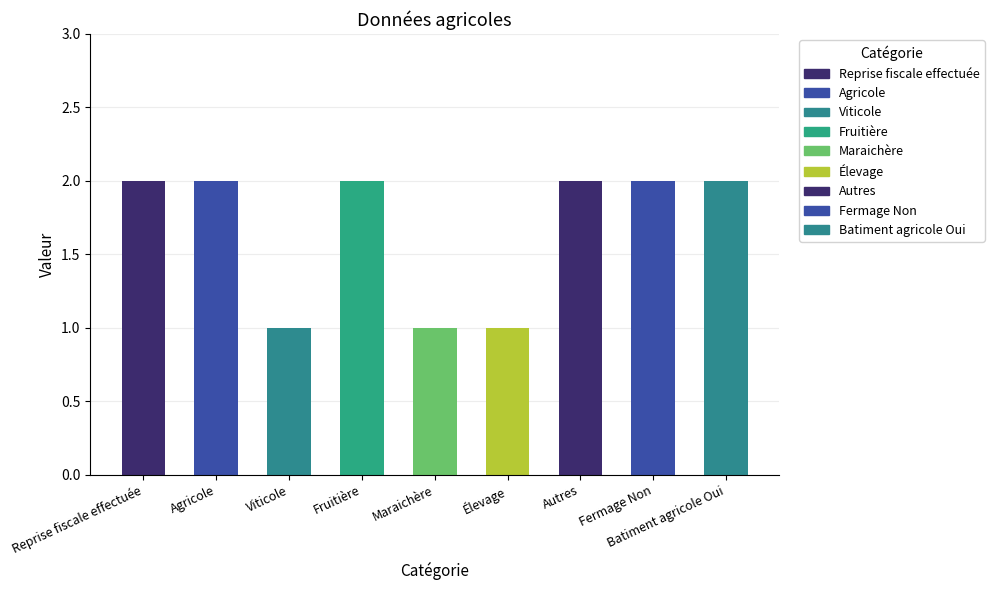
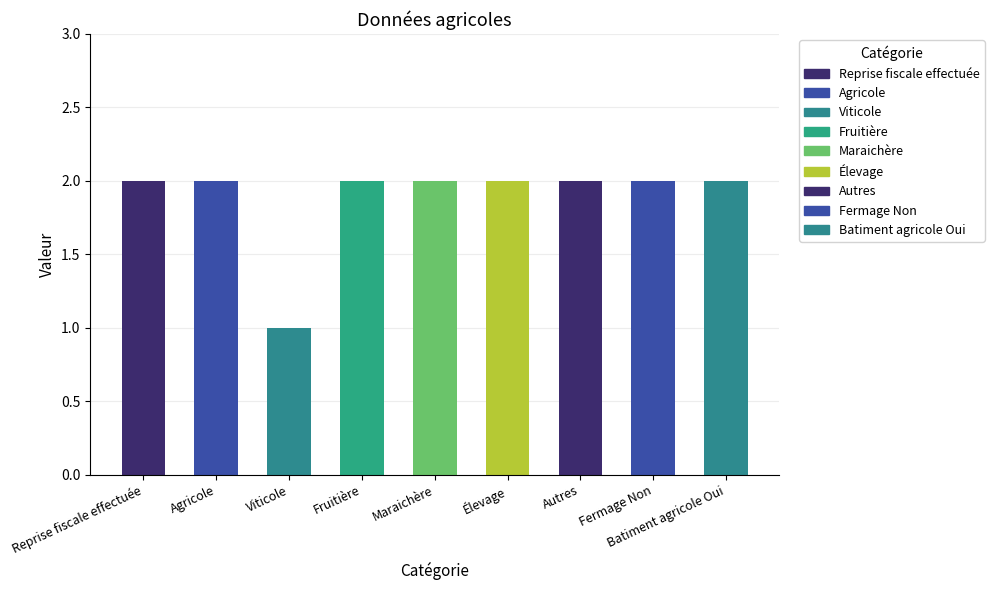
Maraichère: 1 -> 2
Élevage: 1 -> 2
